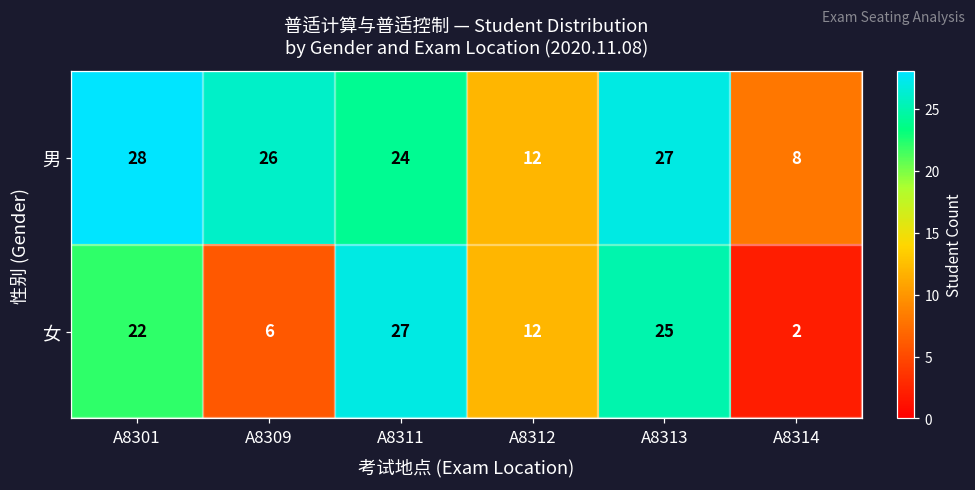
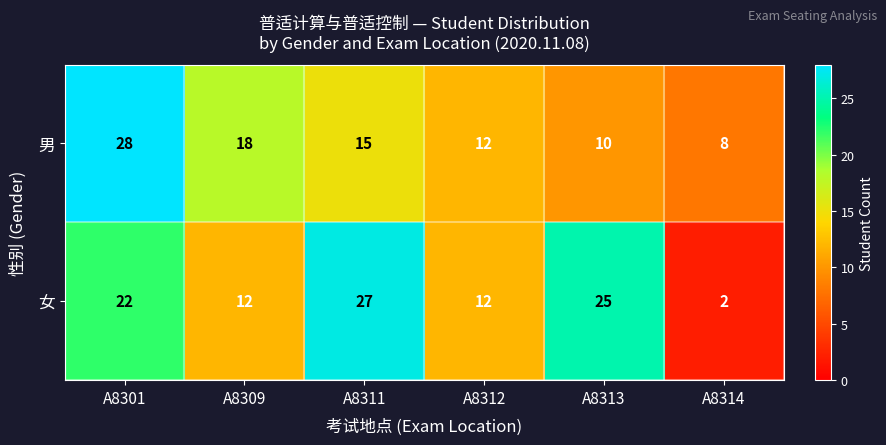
男, A8309: 26 -> 18
男, A8311: 24 -> 15
男, A8313: 27 -> 10
女, A8309: 6 -> 12
